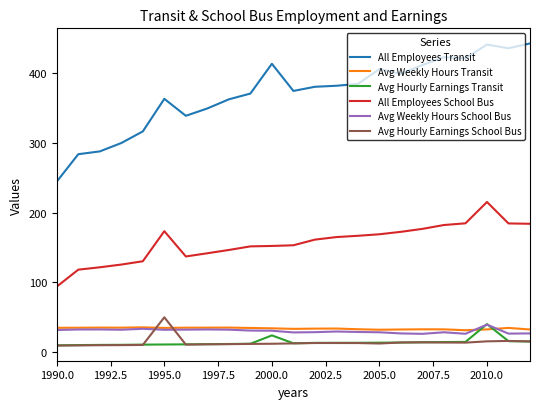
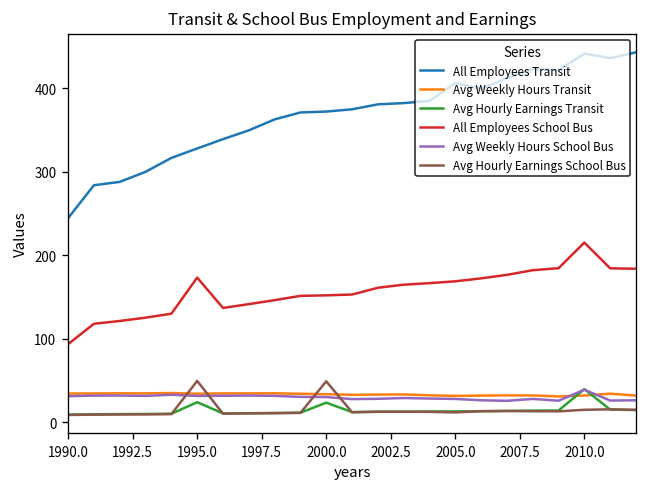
All Employees Transit, 1995.0: 360 -> 330
Avg Hourly Earnings Transit, 1995.0: 10 -> 20
All Employees Transit, 2000.0: 410 -> 370
Avg Hourly Earnings School Bus, 2000.0: 10 -> 50
